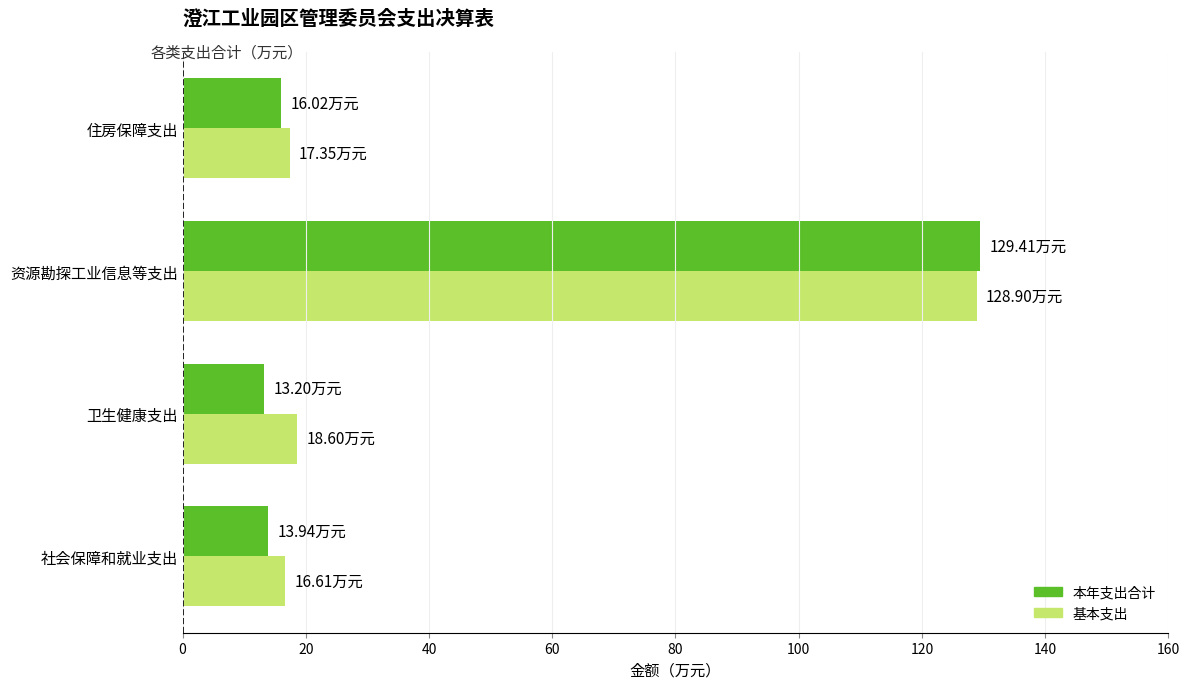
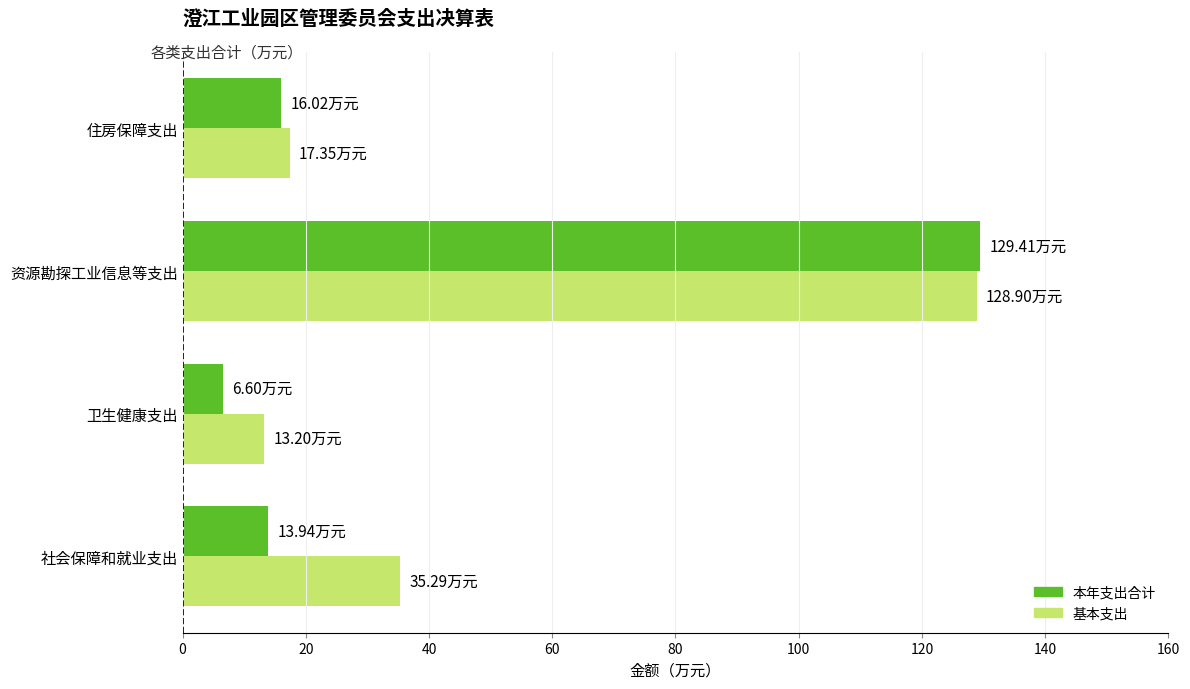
本年支出合计, 卫生健康支出: 13.20 -> 6.60
基本支出, 卫生健康支出: 18.60 -> 13.20
基本支出, 社会保障和就业支出: 16.61 -> 35.29
